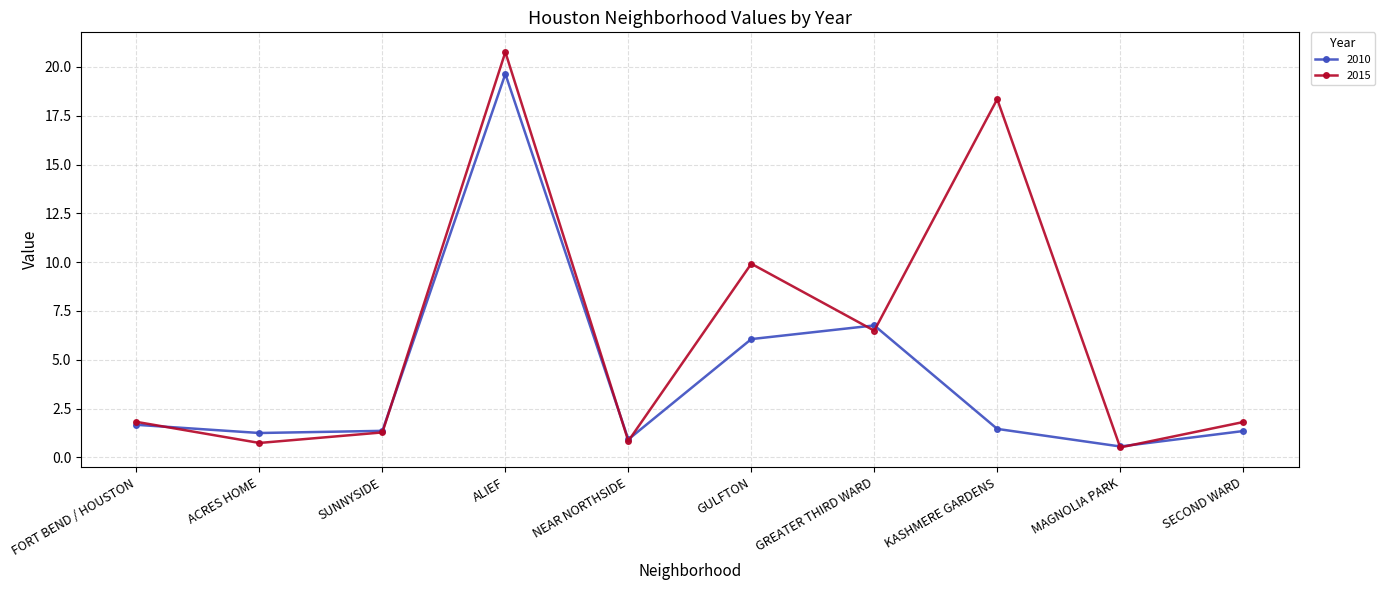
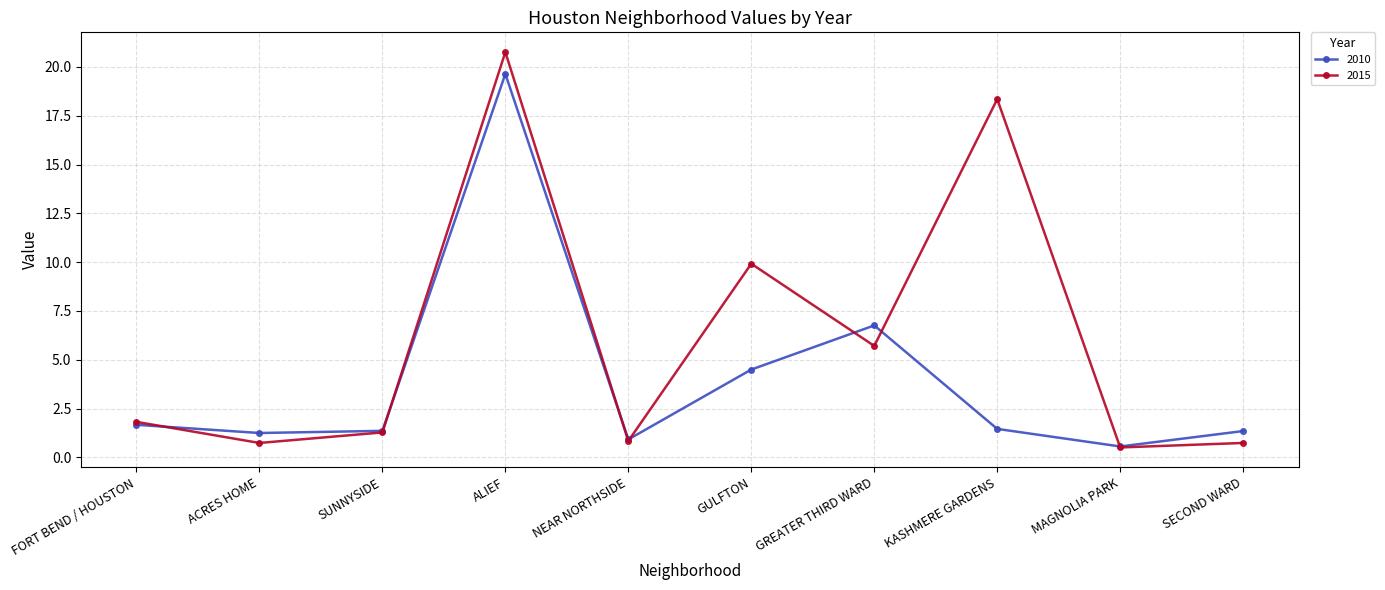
2010, GULFTON: 6.1 -> 4.5
2015, GREATER THIRD WARD: 6.5 -> 5.7
2015, SECOND WARD: 1.8 -> 0.7
